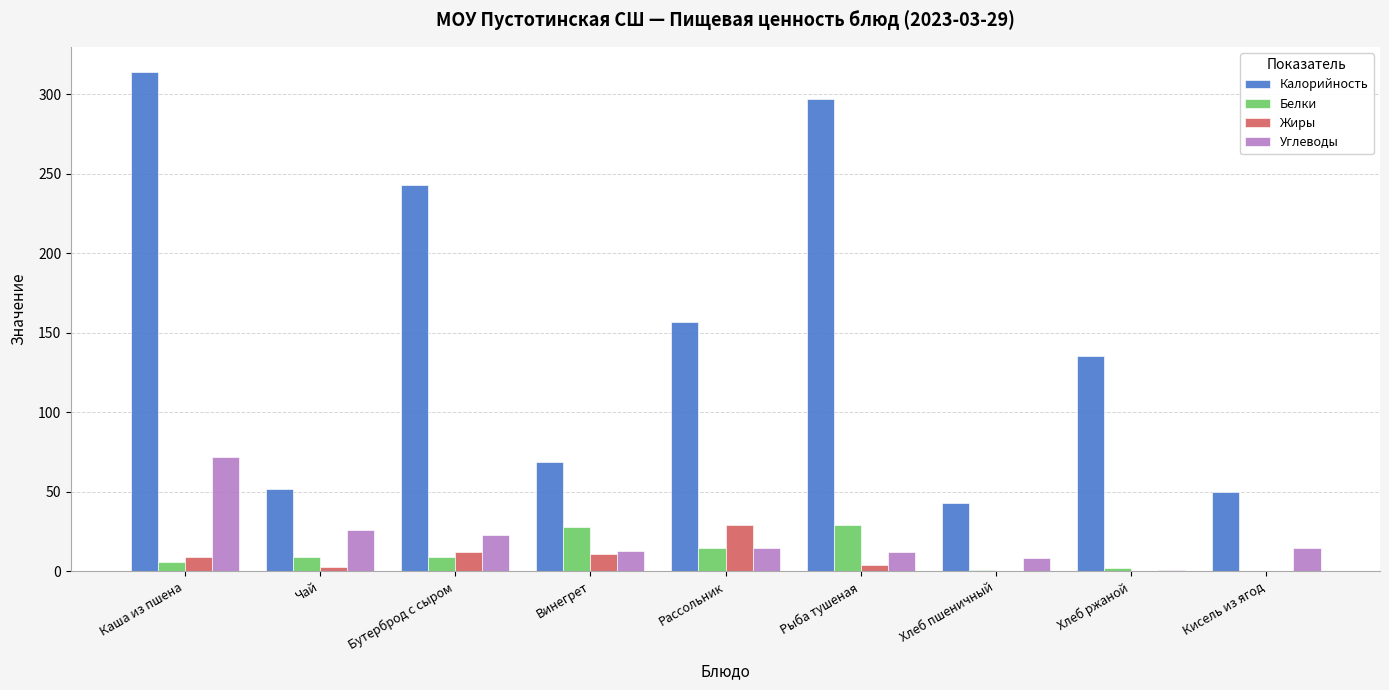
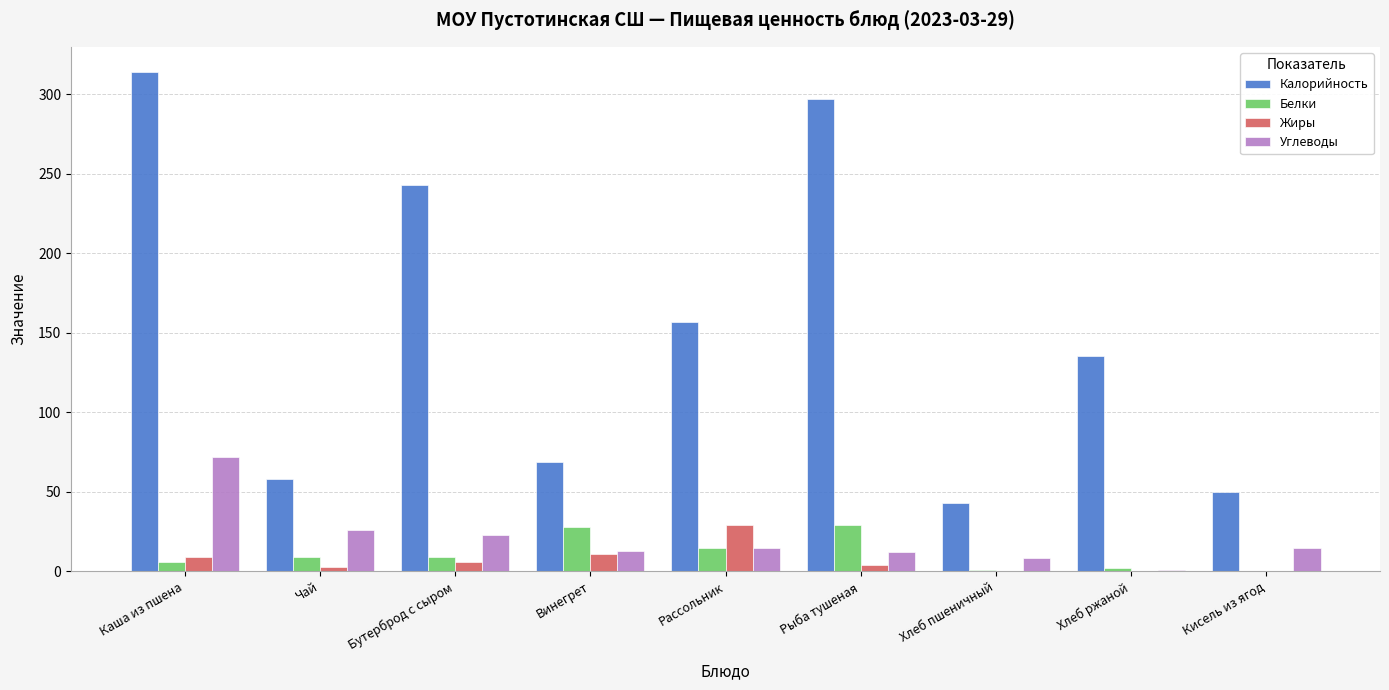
Калорийность, Чай: 52 -> 58
Жиры, Бутерброд с сыром: 12 -> 6
